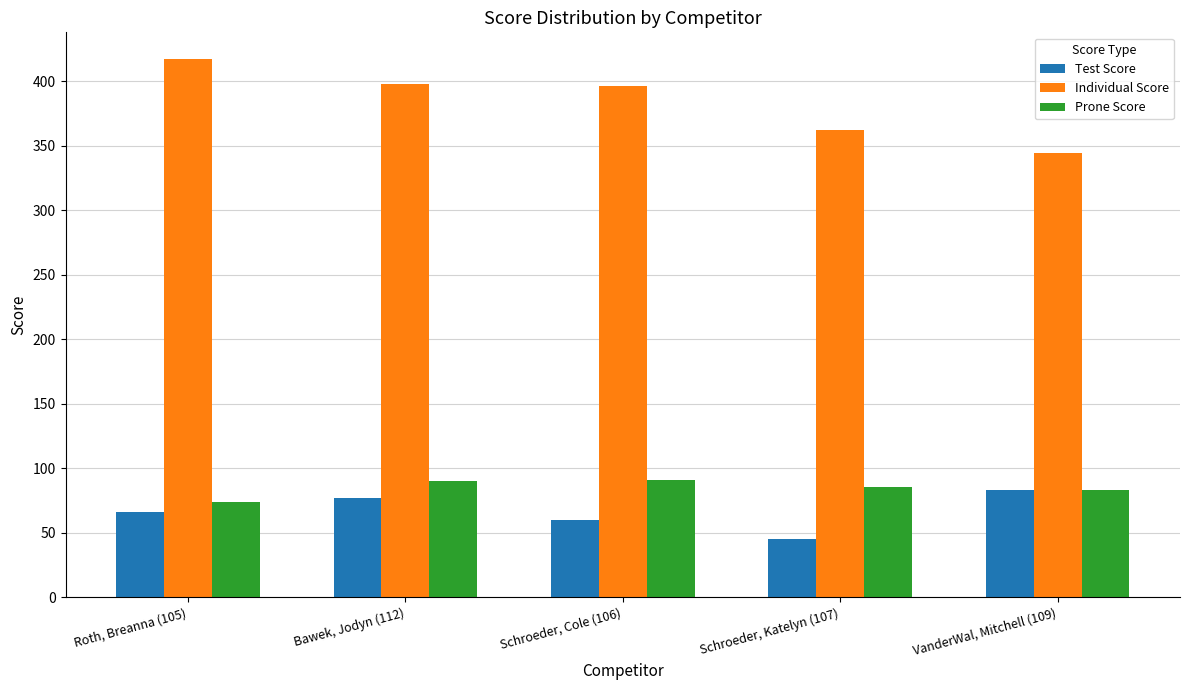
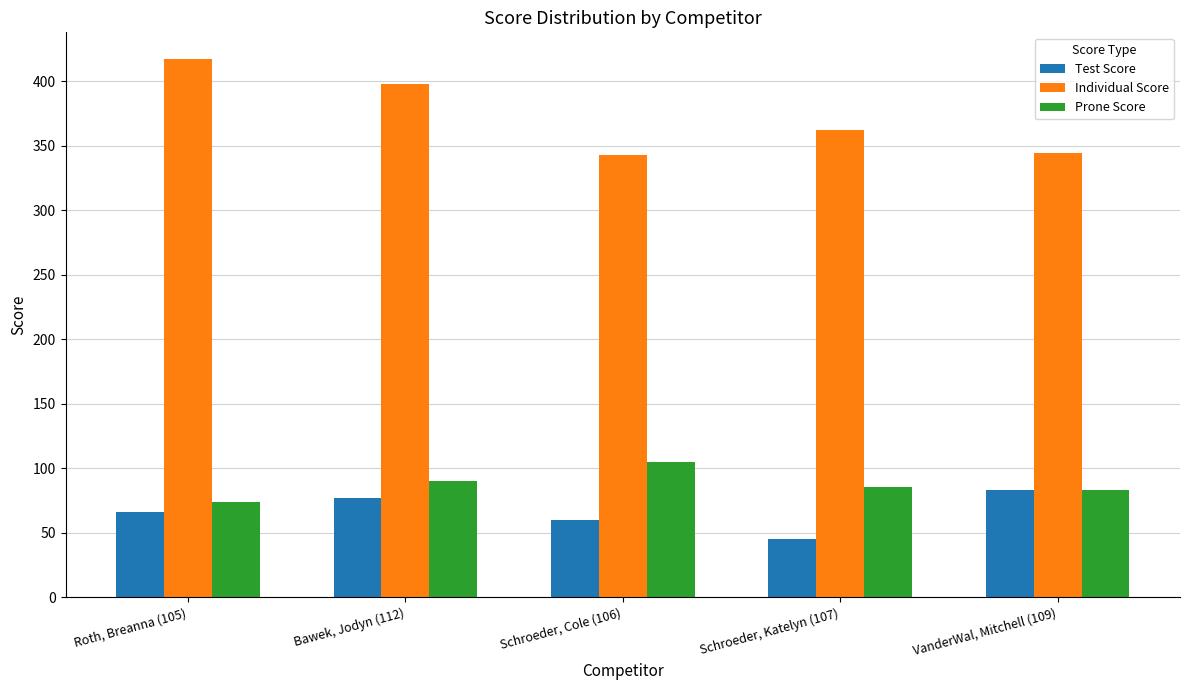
Individual Score, Schroeder, Cole (106): 396 -> 343
Prone Score, Schroeder, Cole (106): 91 -> 105
